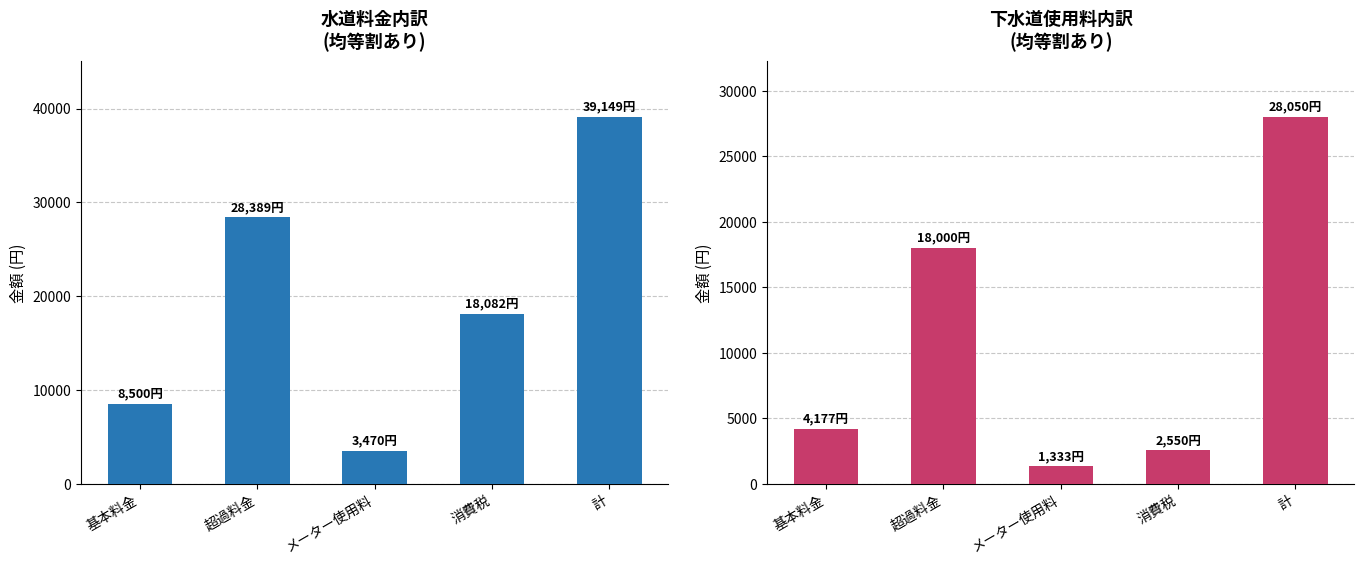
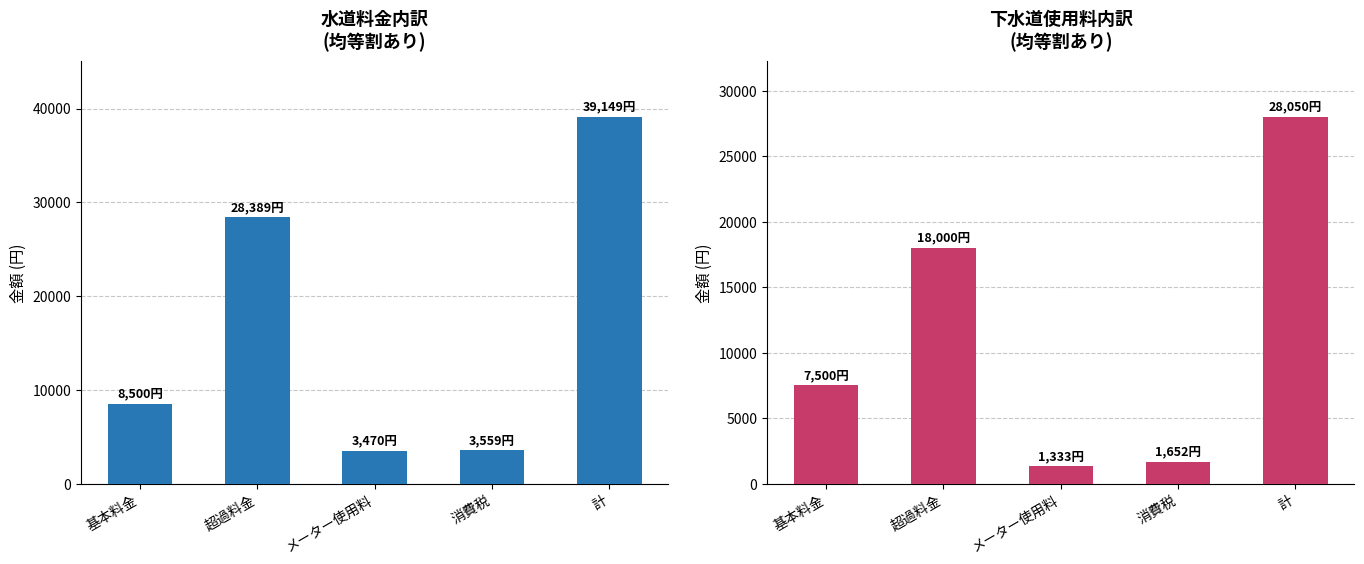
水道料金内訳 (均等割あり), 消費税: 18,082円 -> 3,559円
下水道使用料内訳 (均等割あり), 基本料金: 4,177円 -> 7,500円
下水道使用料内訳 (均等割あり), 消費税: 2,550円 -> 1,652円
